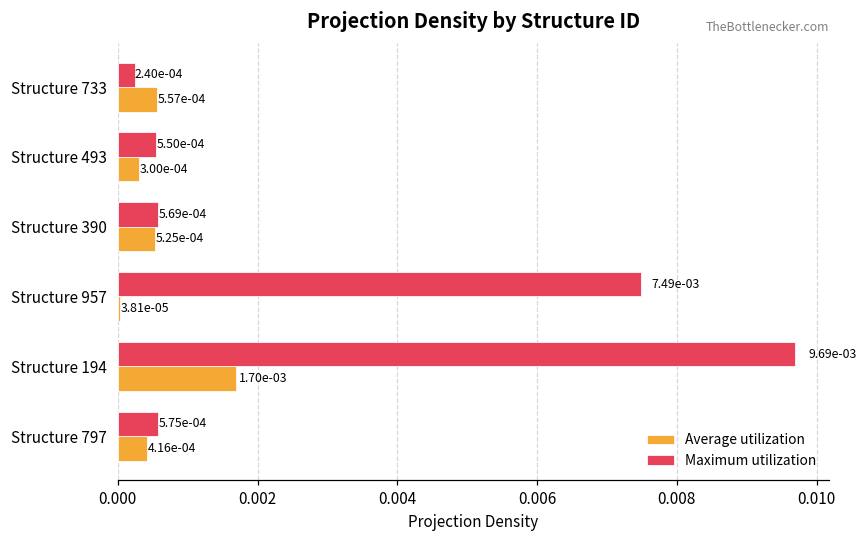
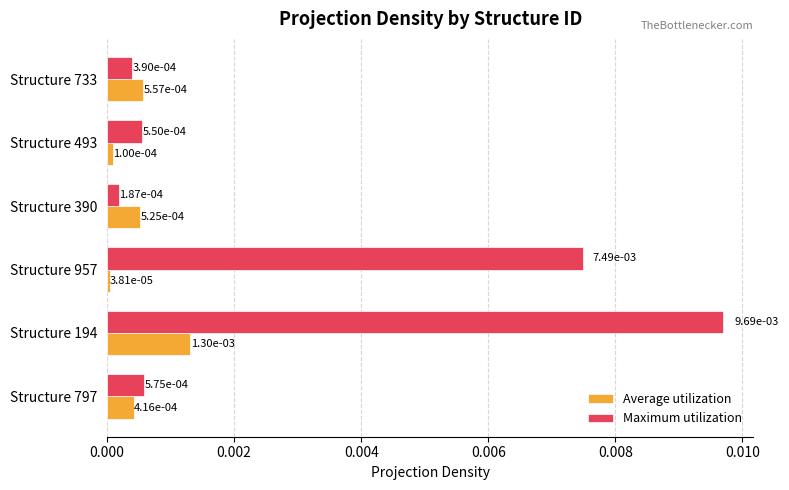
Maximum utilization, Structure 733: 2.40e-04 -> 3.90e-04
Average utilization, Structure 493: 3.00e-04 -> 1.00e-04
Maximum utilization, Structure 390: 5.69e-04 -> 1.87e-04
Average utilization, Structure 194: 1.70e-03 -> 1.30e-03
